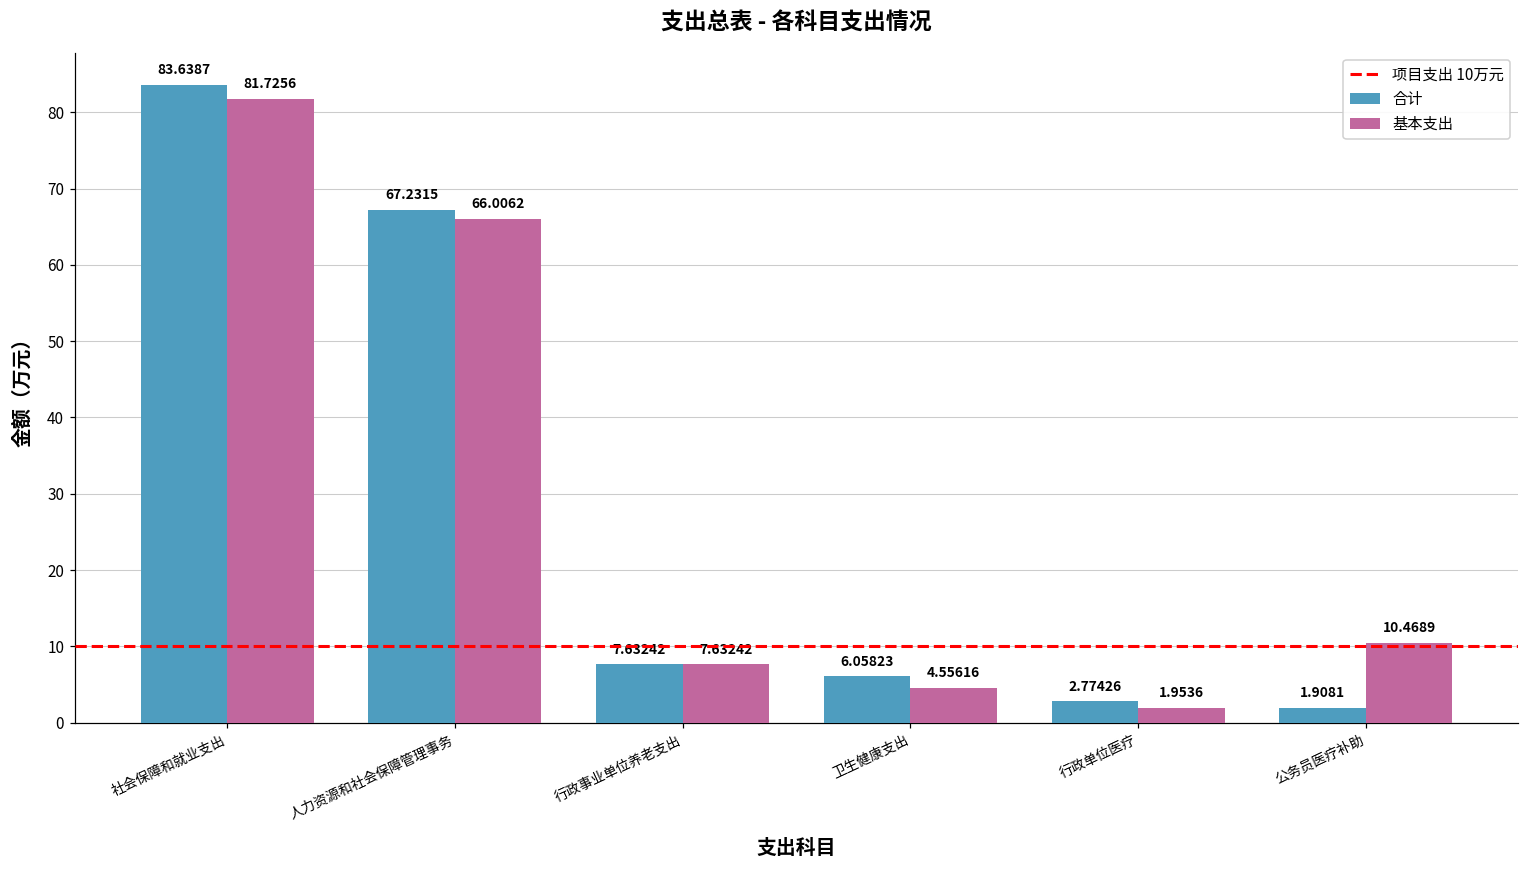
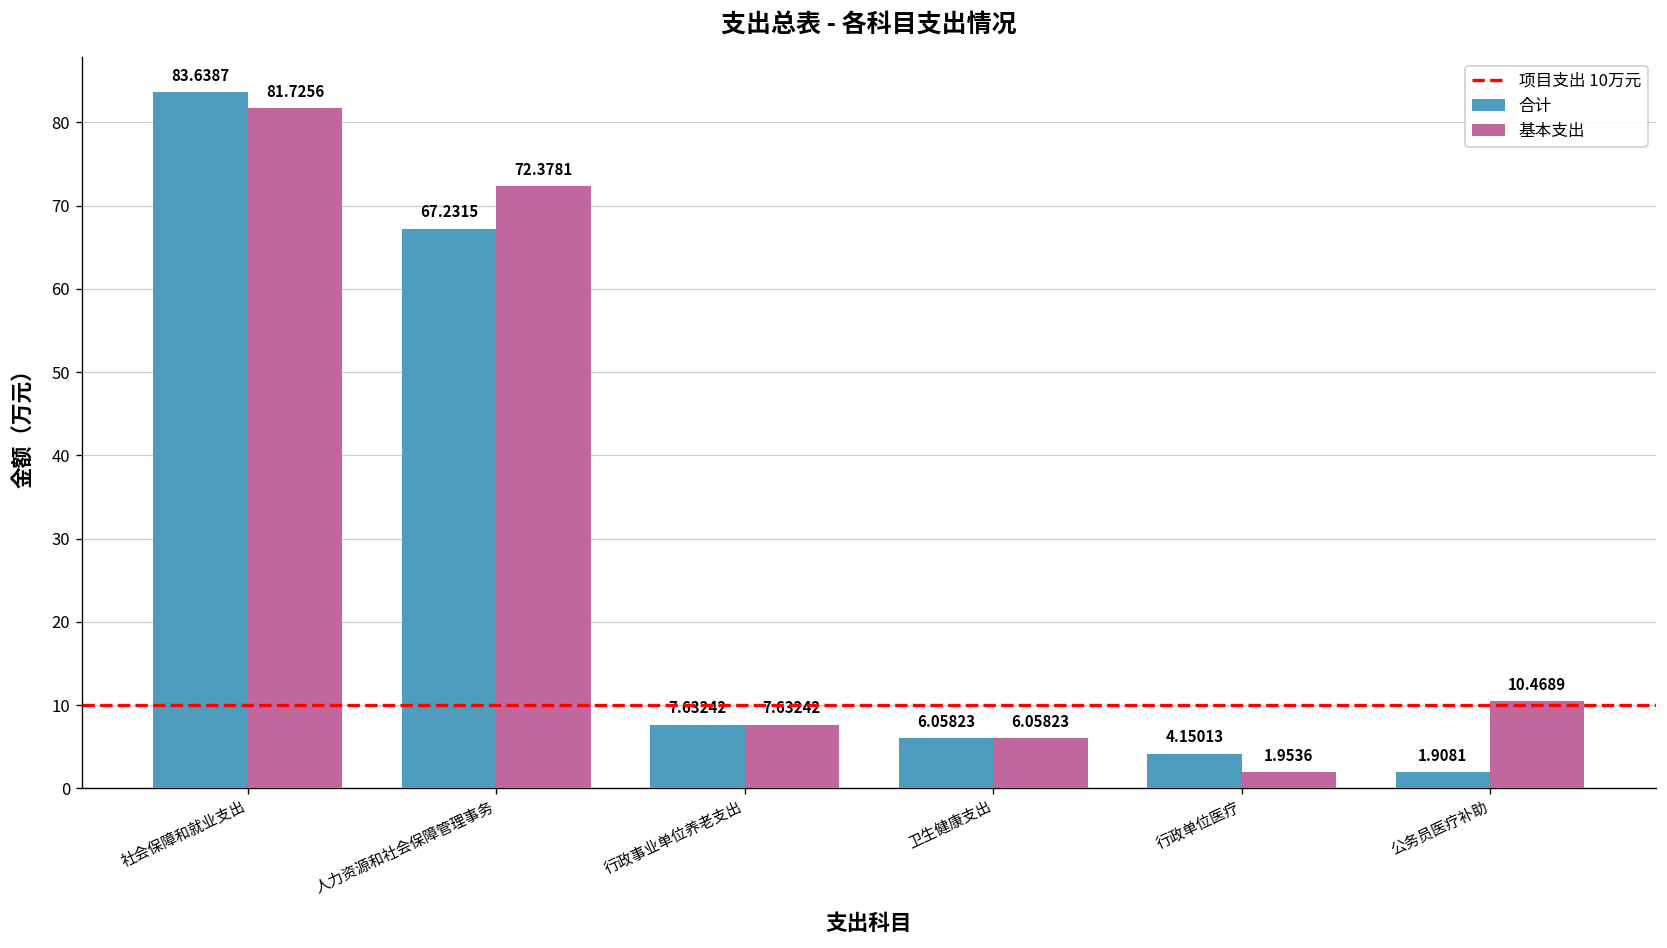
基本支出, 人力资源和社会保障管理事务: 66.0062 -> 72.3781
基本支出, 卫生健康支出: 4.55616 -> 6.05823
合计, 行政单位医疗: 2.77426 -> 4.15013
